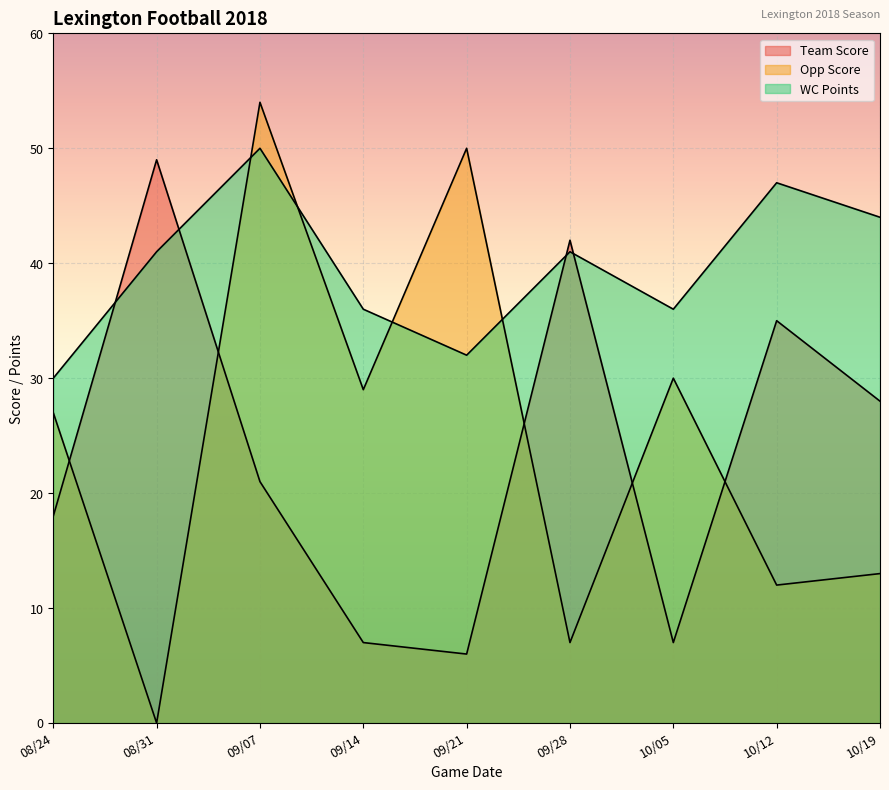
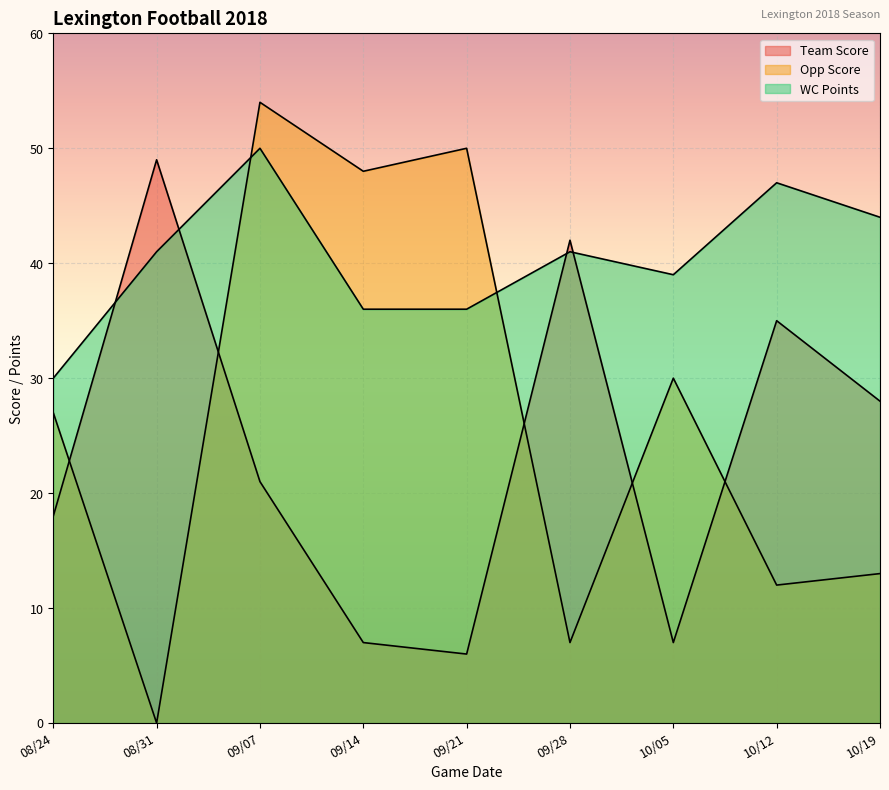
Opp Score, 09/14: 29 -> 48
WC Points, 09/21: 32 -> 36
WC Points, 10/05: 36 -> 39
